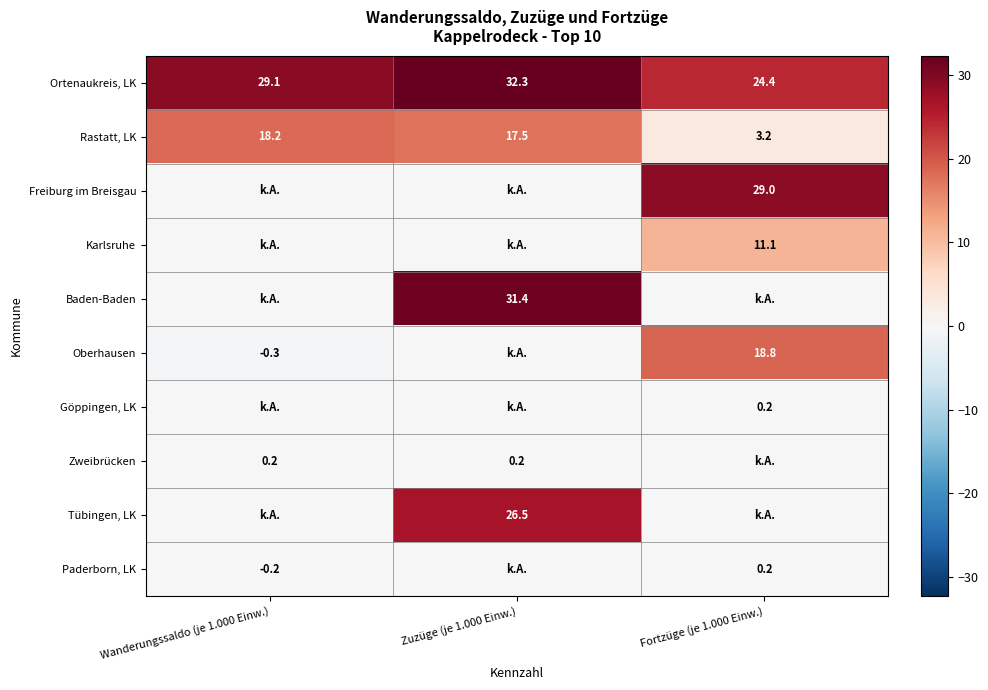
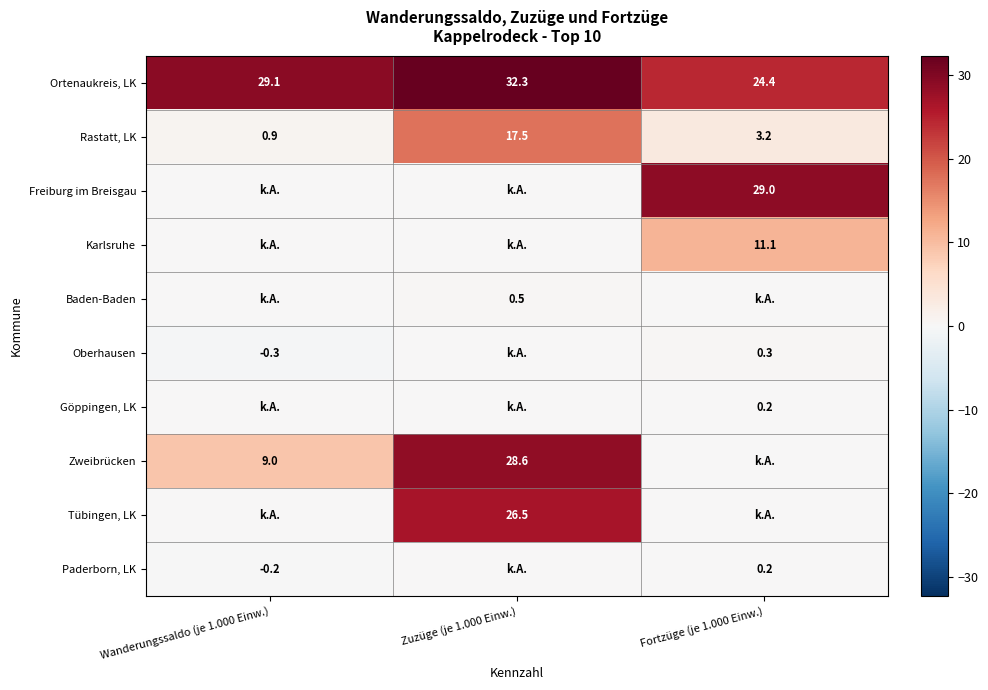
Rastatt, LK, Wanderungssaldo (je 1.000 Einw.): 18.2 -> 0.9
Baden-Baden, Zuzüge (je 1.000 Einw.): 31.4 -> 0.5
Oberhausen, Fortzüge (je 1.000 Einw.): 18.8 -> 0.3
Zweibrücken, Wanderungssaldo (je 1.000 Einw.): 0.2 -> 9.0
Zweibrücken, Zuzüge (je 1.000 Einw.): 0.2 -> 28.6
